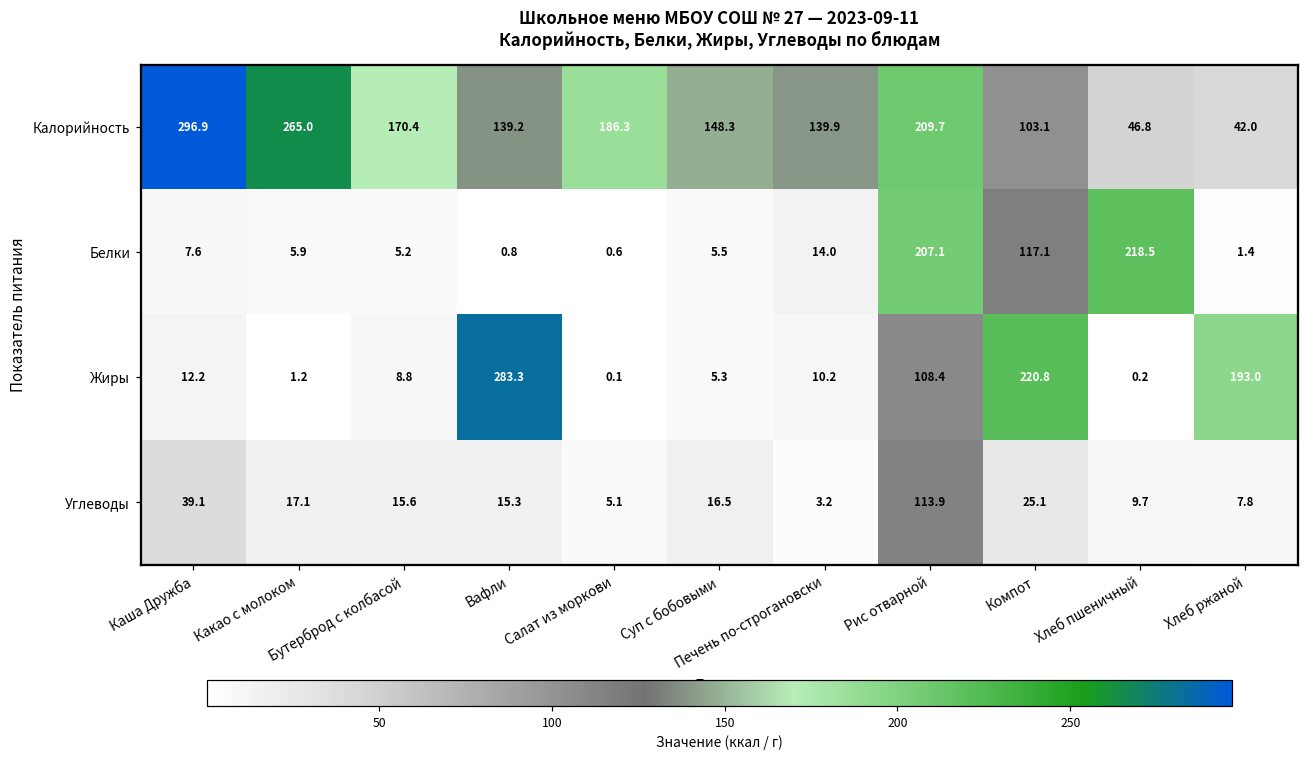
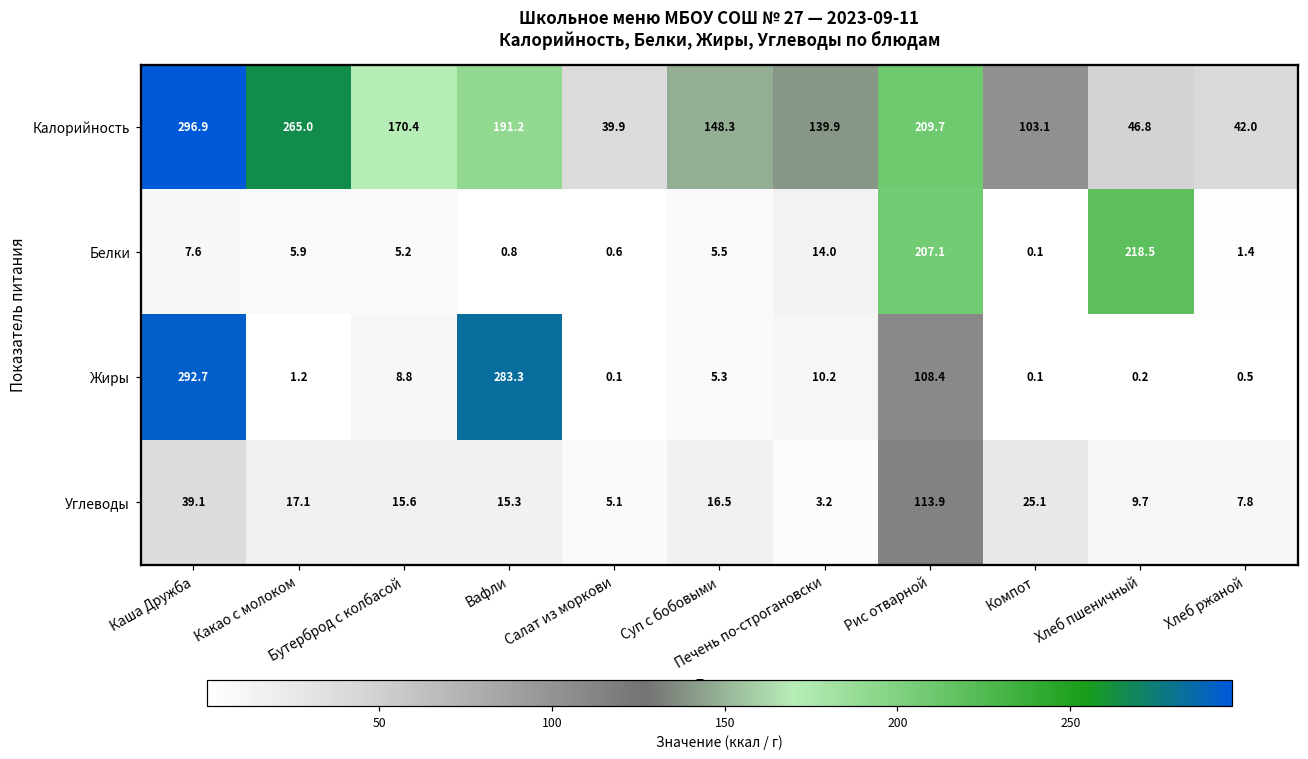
Калорийность, Вафли: 139.2 -> 191.2
Калорийность, Салат из моркови: 186.3 -> 39.9
Белки, Компот: 117.1 -> 0.1
Жиры, Каша Дружба: 12.2 -> 292.7
Жиры, Компот: 220.8 -> 0.1
Жиры, Хлеб ржаной: 193.0 -> 0.5
